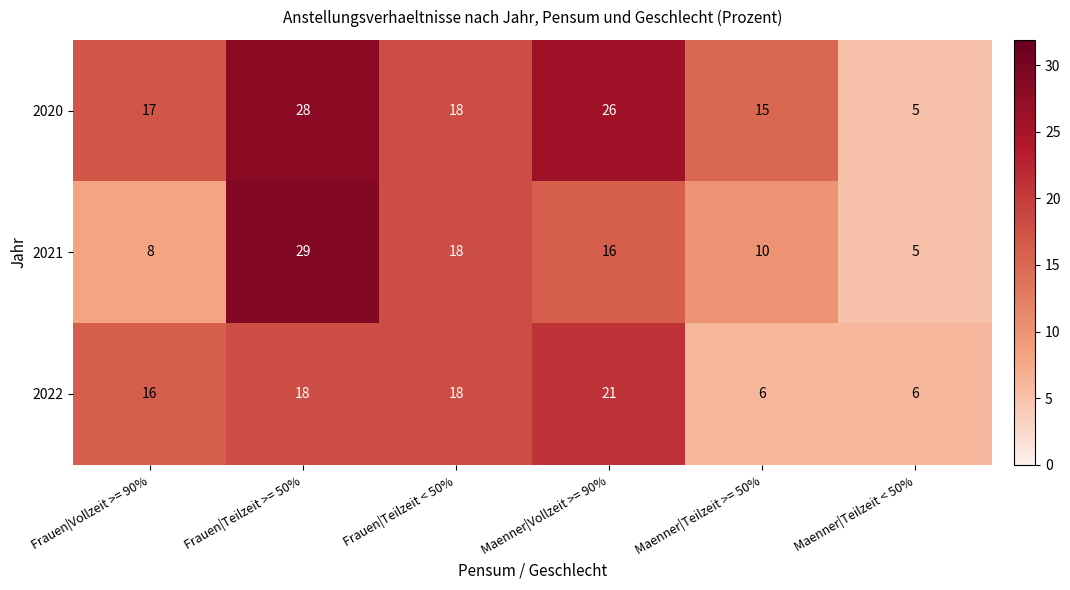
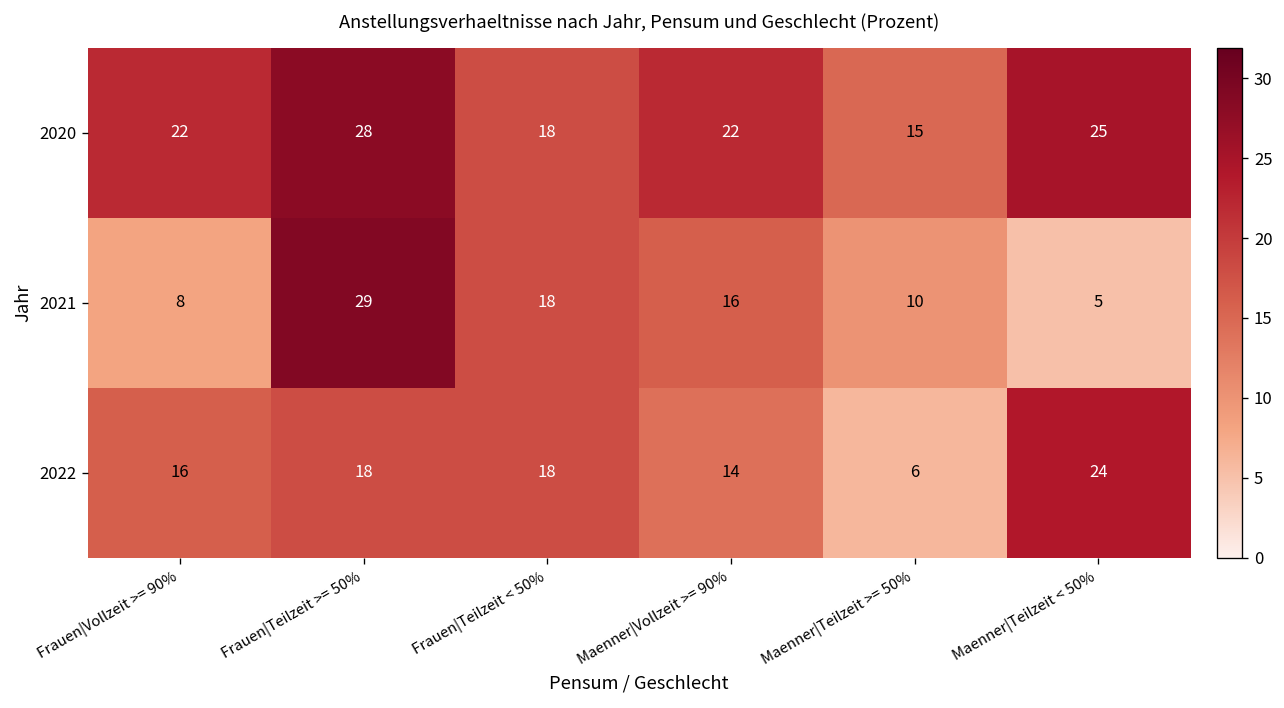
2020, Frauen|Vollzeit >= 90%: 17 -> 22
2020, Maenner|Vollzeit >= 90%: 26 -> 22
2020, Maenner|Teilzeit < 50%: 5 -> 25
2022, Maenner|Vollzeit >= 90%: 21 -> 14
2022, Maenner|Teilzeit < 50%: 6 -> 24
